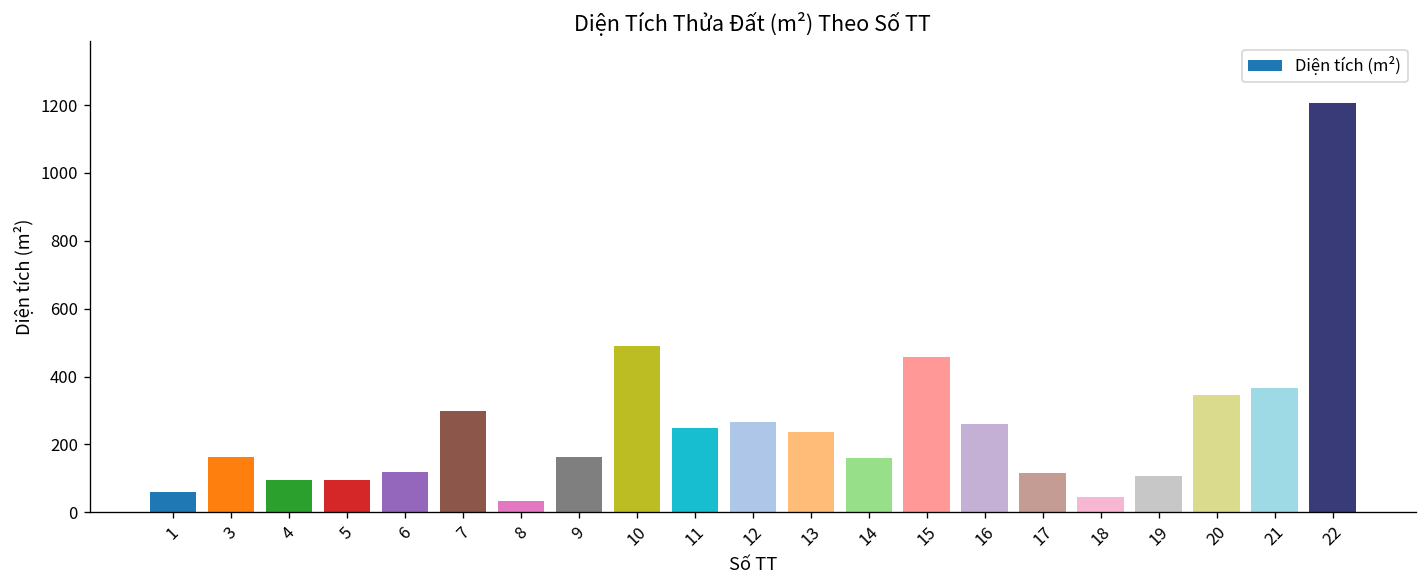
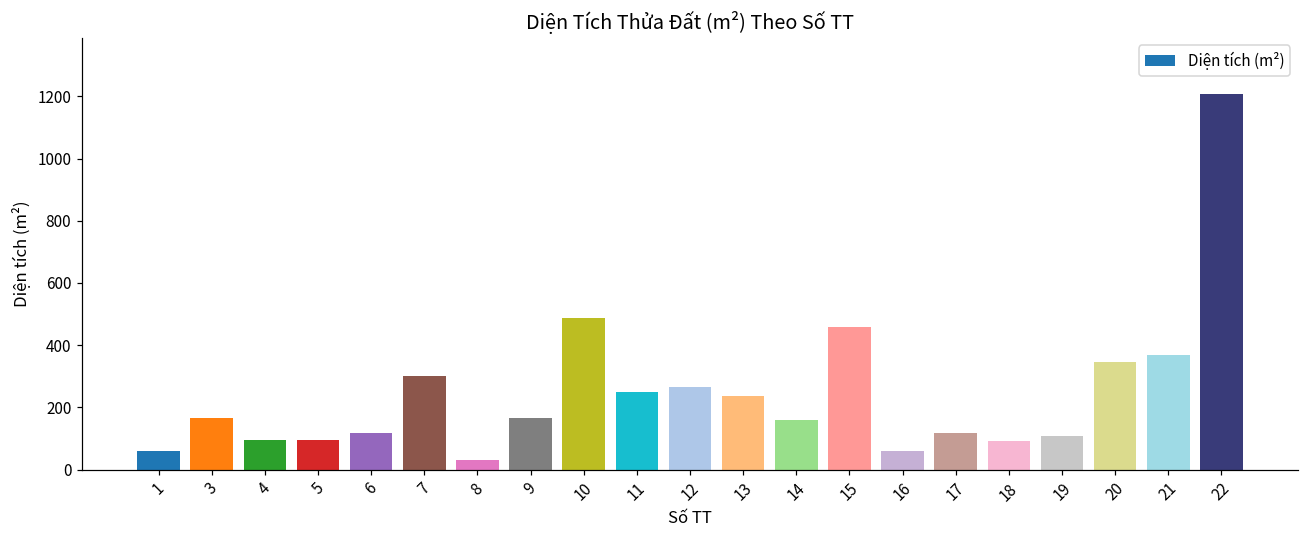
16: 260 -> 60
18: 40 -> 90
